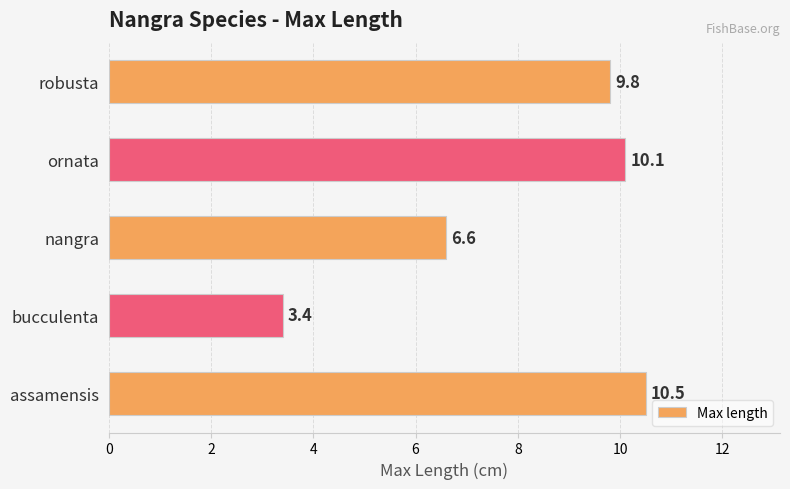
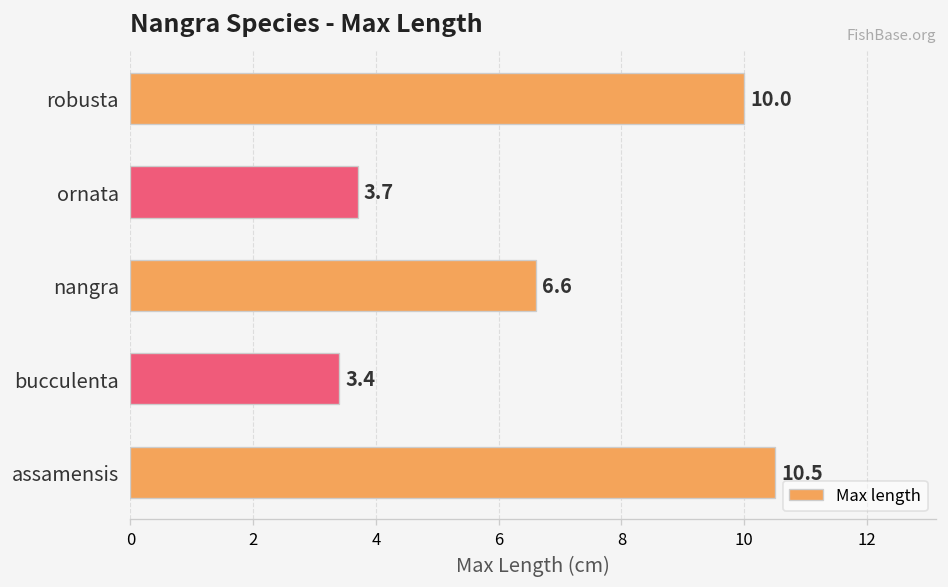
robusta: 9.8 -> 10.0
ornata: 10.1 -> 3.7
